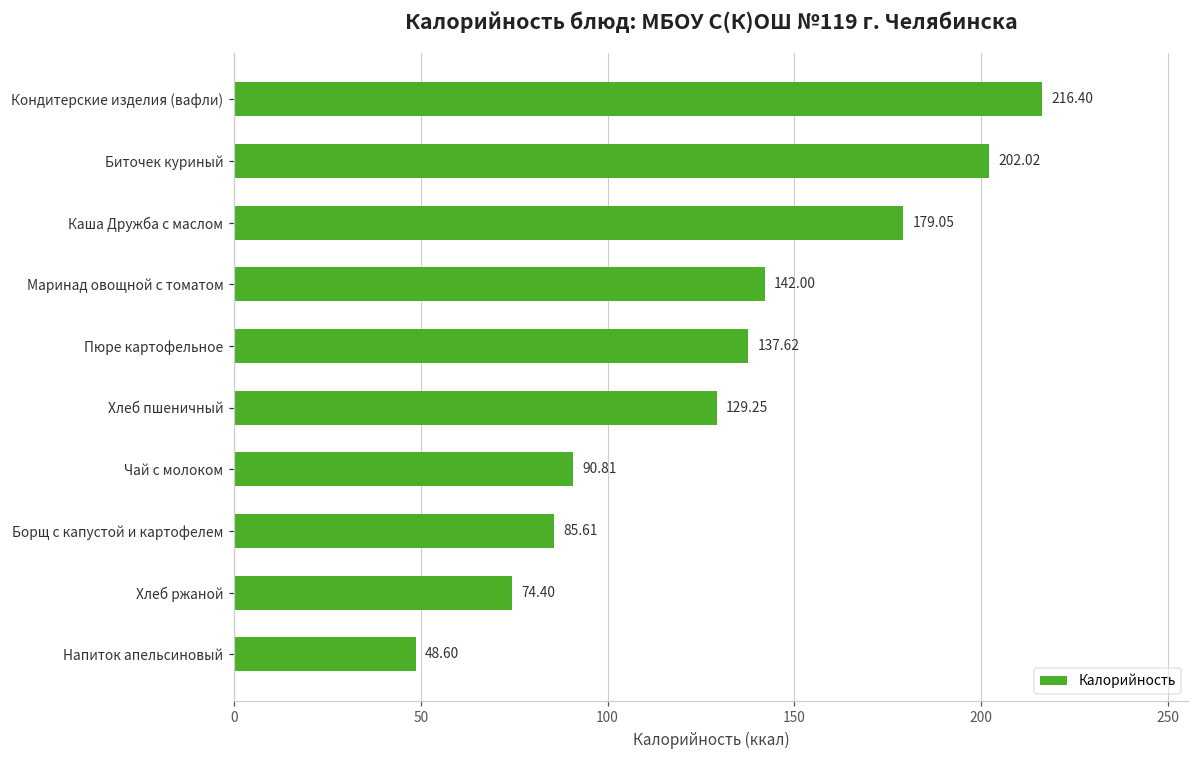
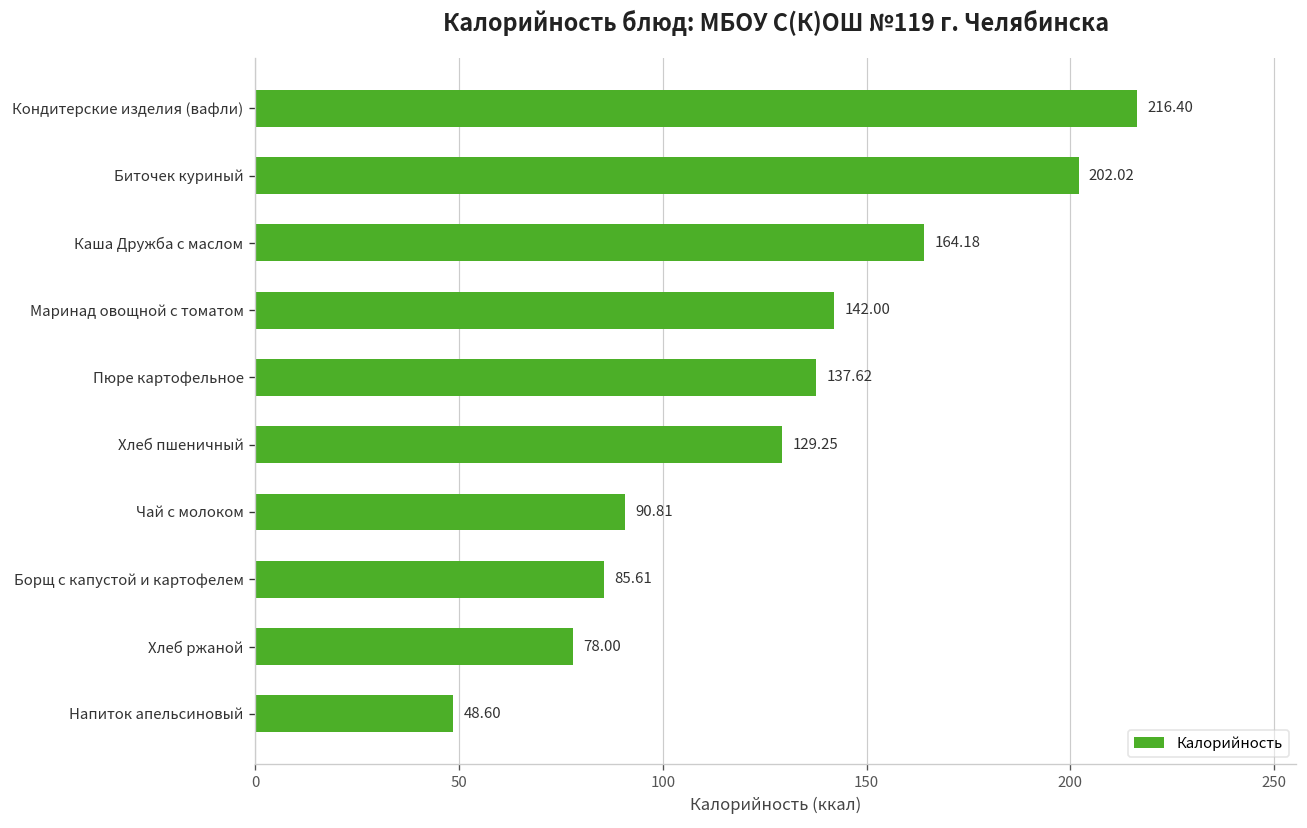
Каша Дружба с маслом: 179.05 -> 164.18
Хлеб ржаной: 74.40 -> 78.00
